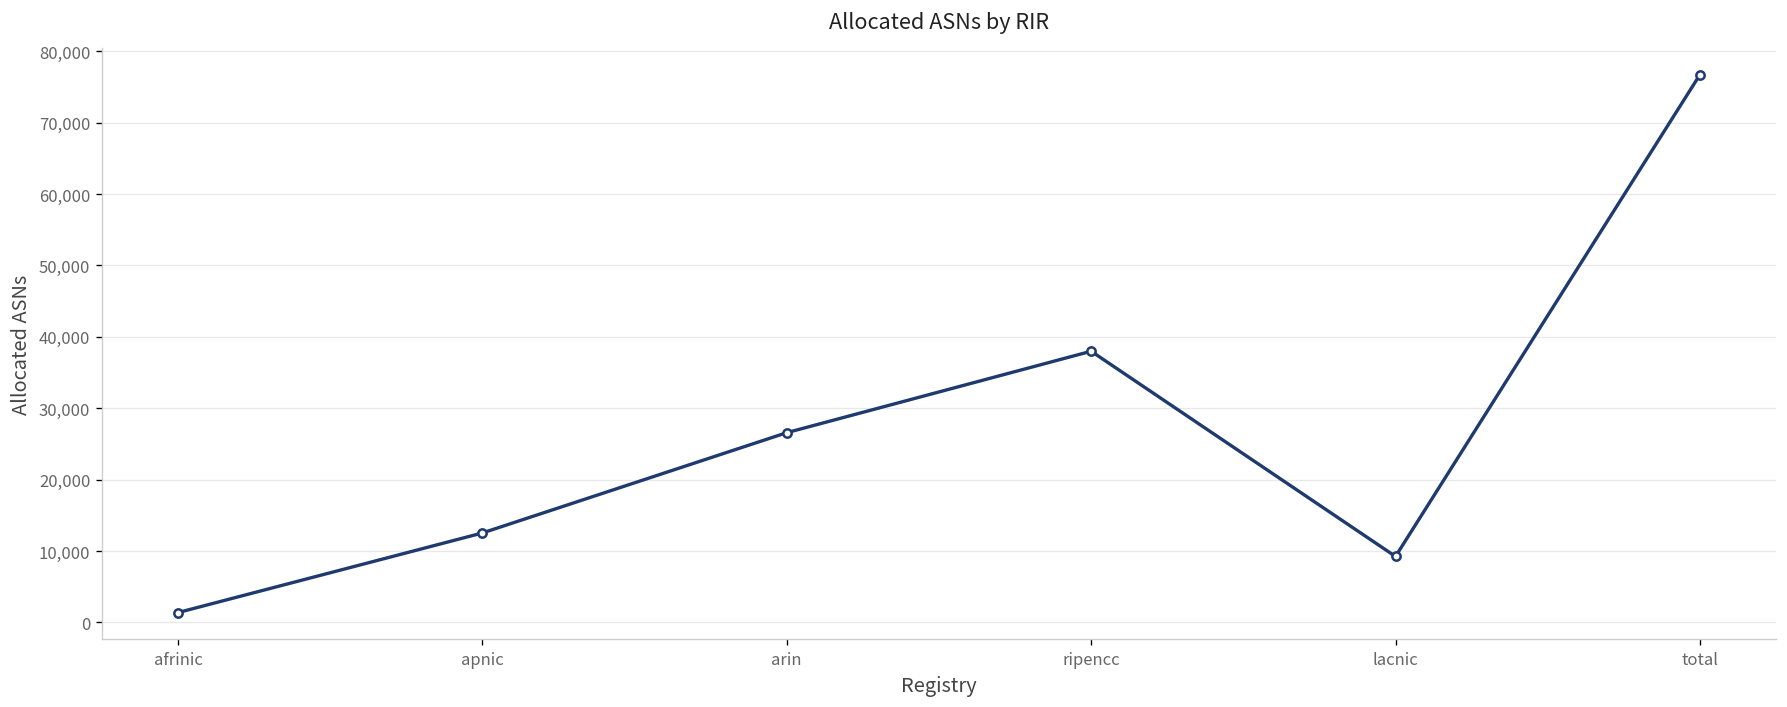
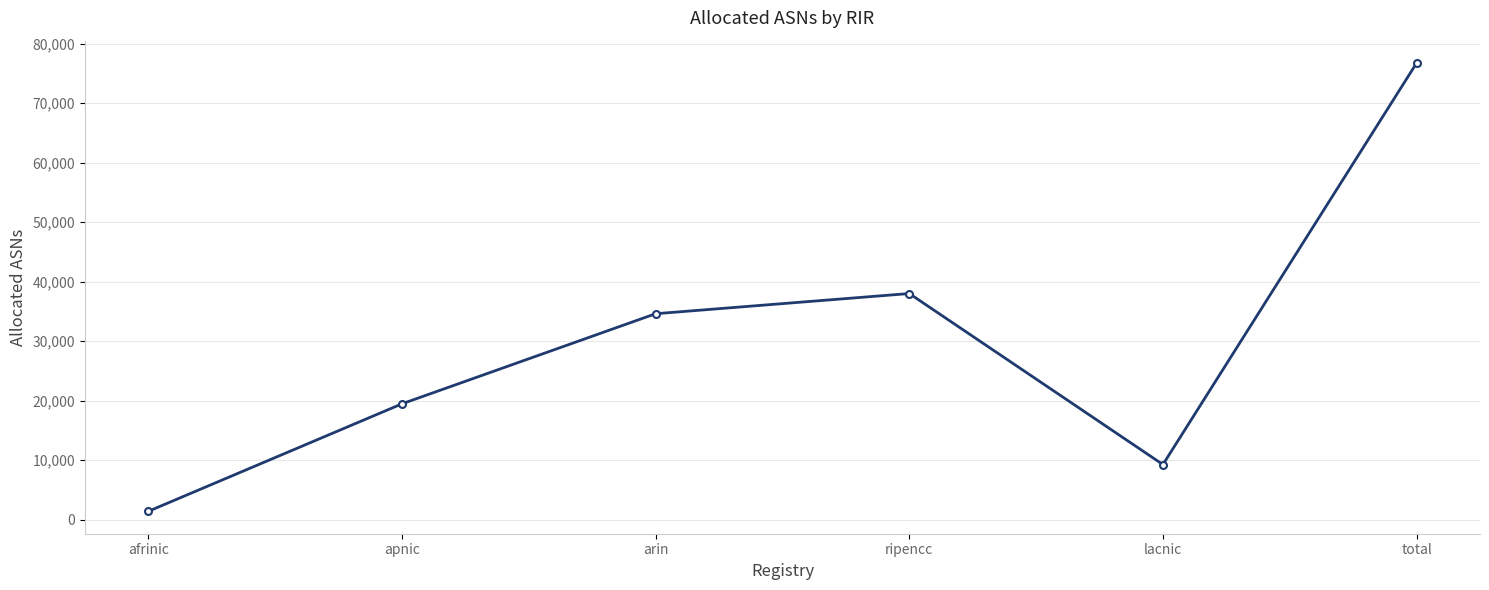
apnic: 13,000 -> 19,000
arin: 27,000 -> 35,000
